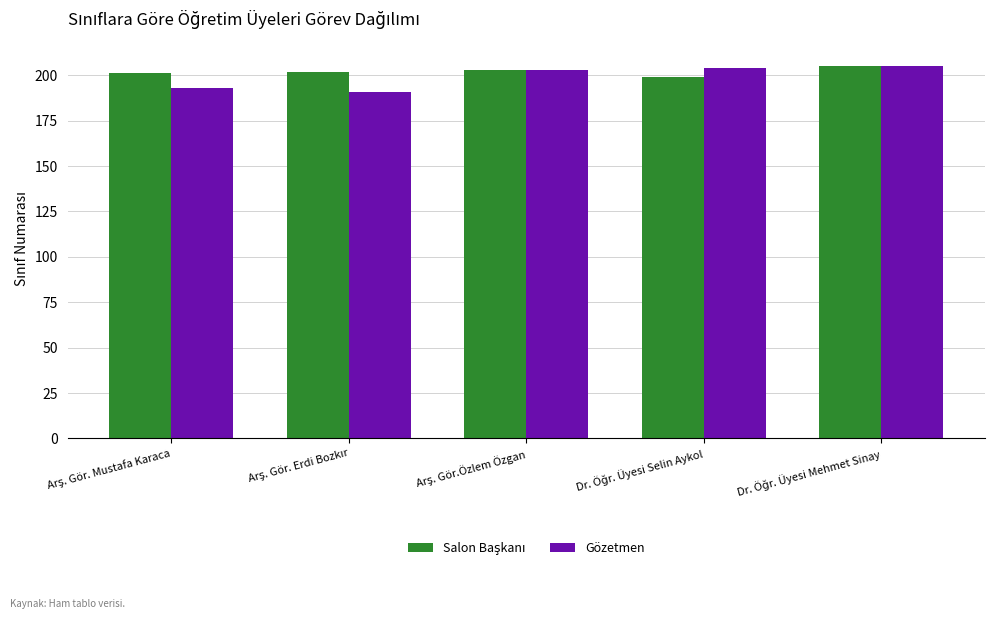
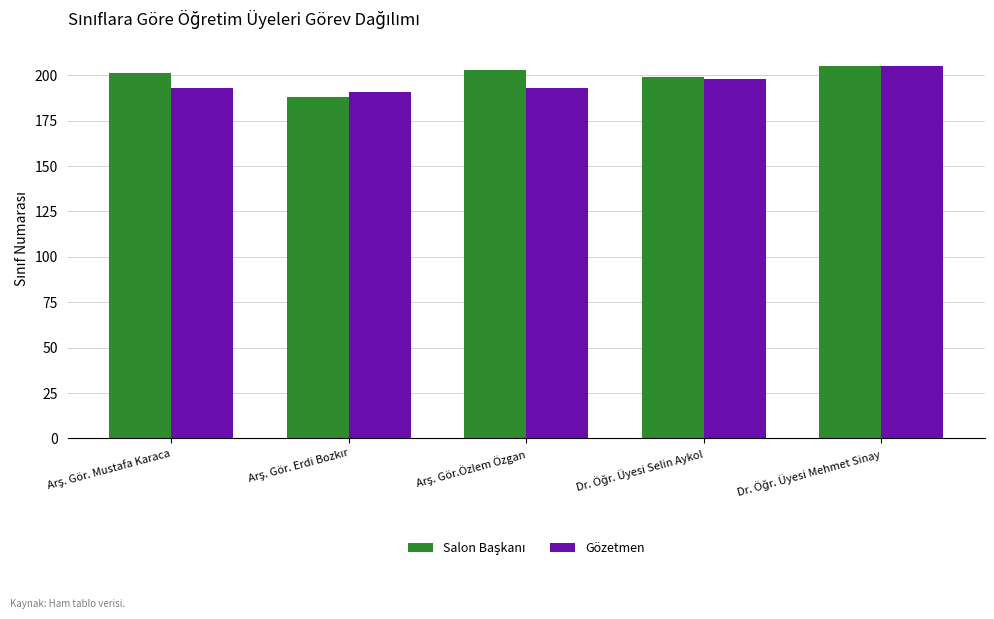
Salon Başkanı, Arş. Gör. Erdi Bozkır: 202 -> 188
Gözetmen, Arş. Gör.Özlem Özgan: 203 -> 193
Gözetmen, Dr. Öğr. Üyesi Selin Aykol: 204 -> 198
